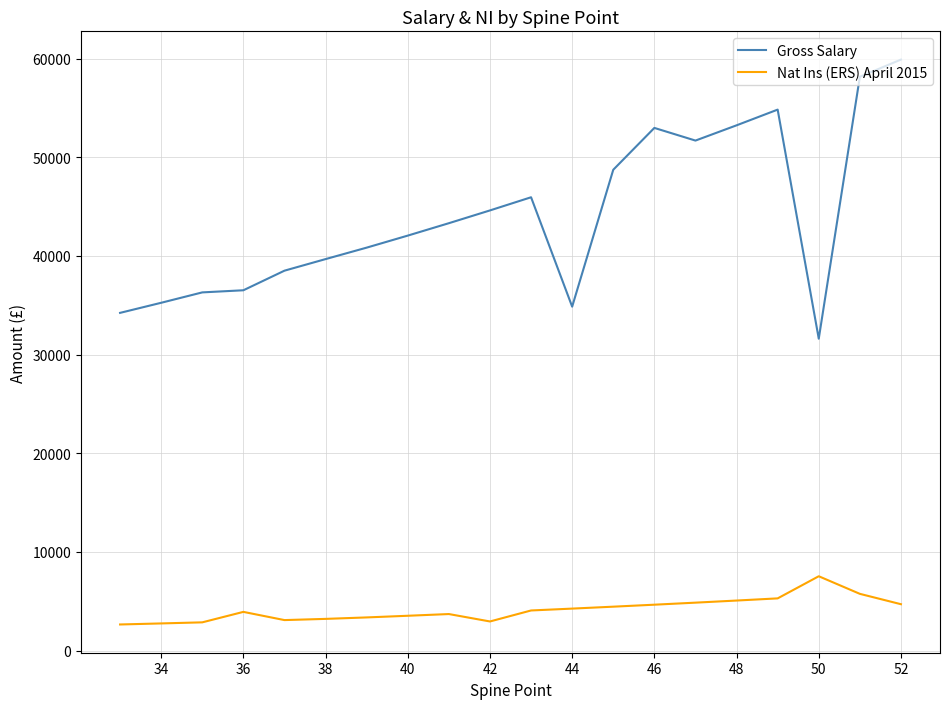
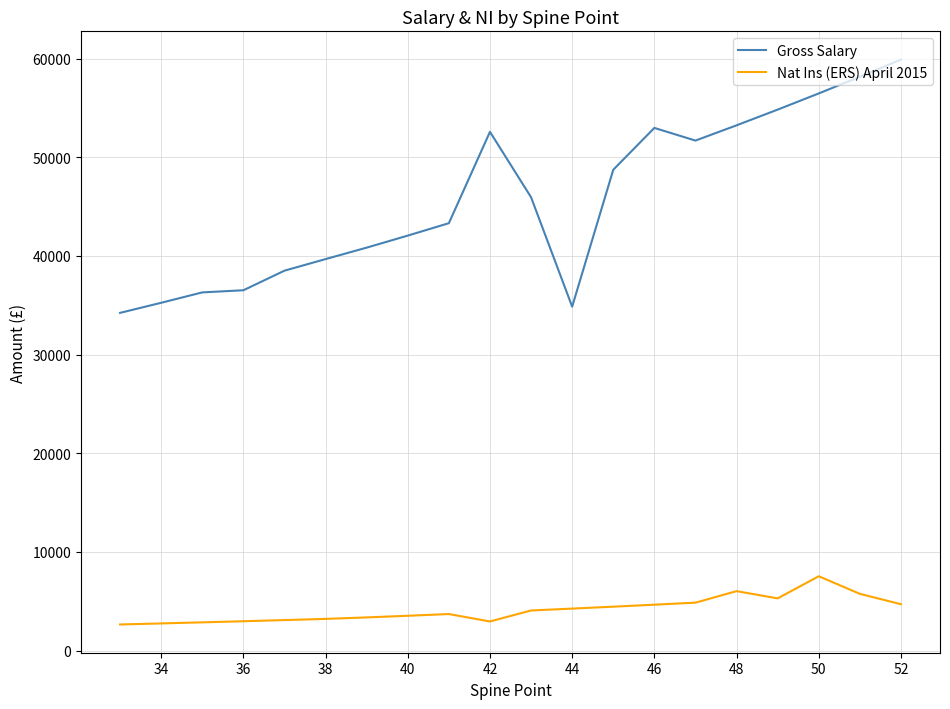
Nat Ins (ERS) April 2015, 36: 4000 -> 3000
Gross Salary, 42: 45000 -> 53000
Nat Ins (ERS) April 2015, 48: 5000 -> 6000
Gross Salary, 50: 32000 -> 56000
